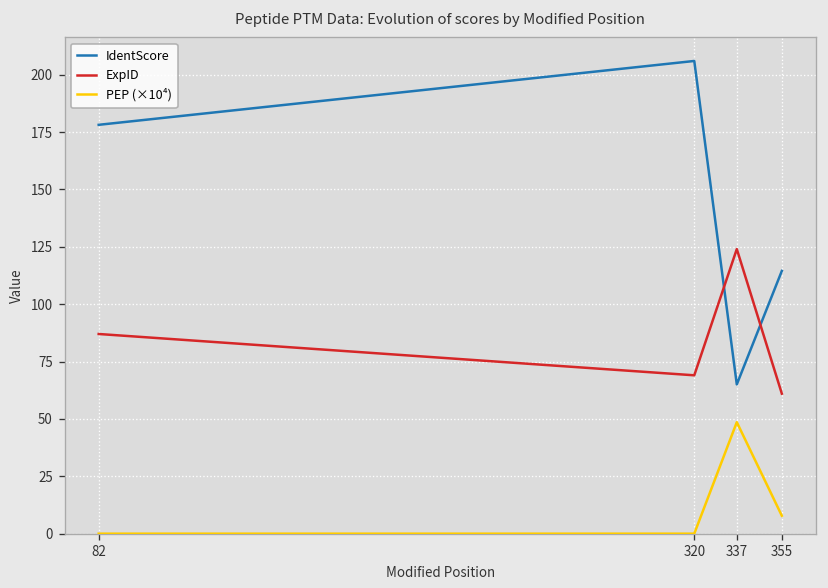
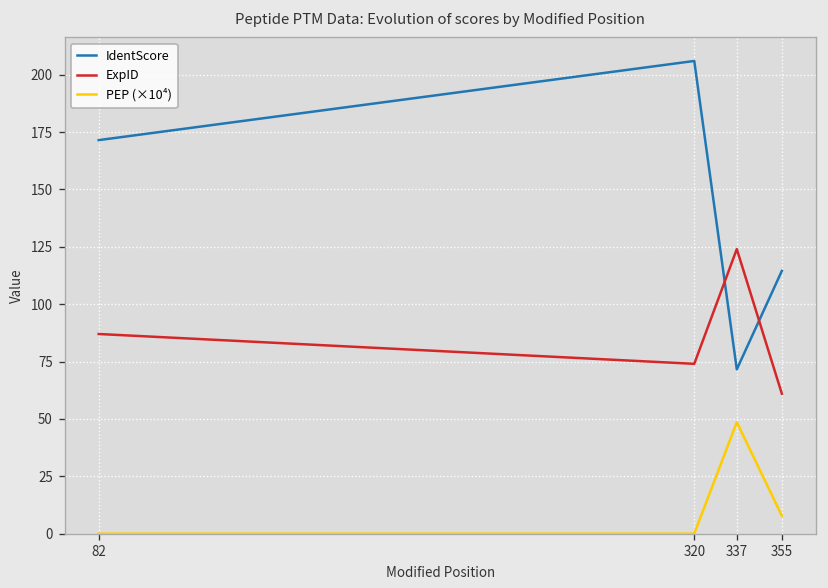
IdentScore, 82: 178 -> 171
ExpID, 320: 69 -> 74
IdentScore, 337: 65 -> 72
